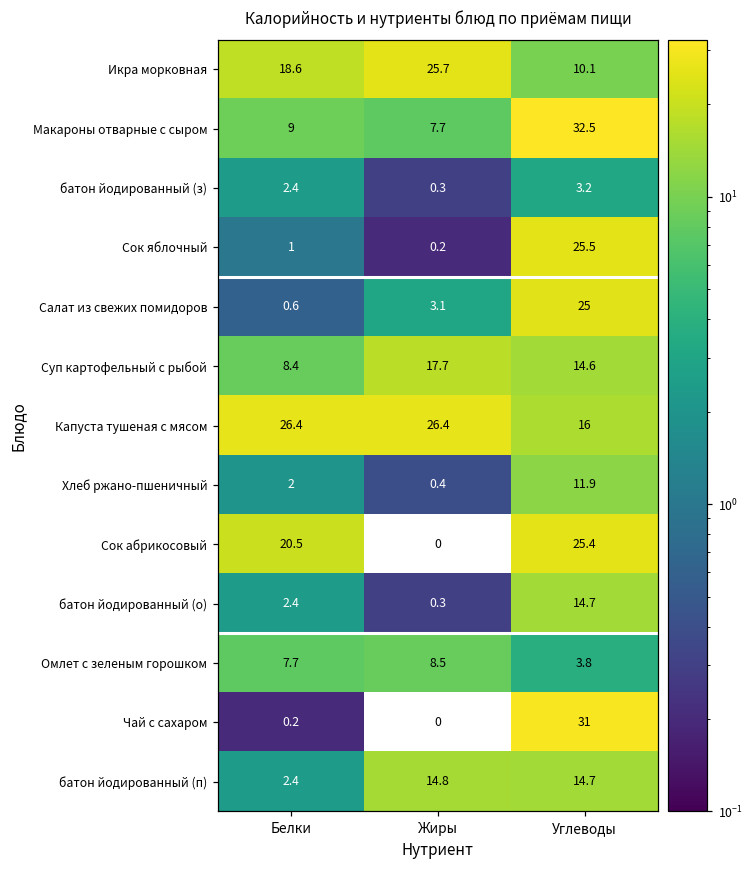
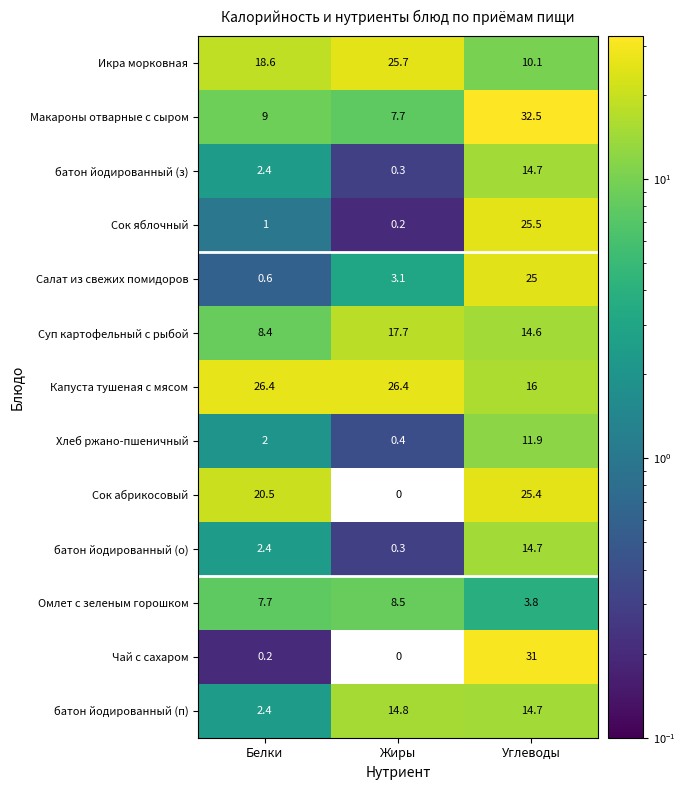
батон йодированный (з), Углеводы: 3.2 -> 14.7
